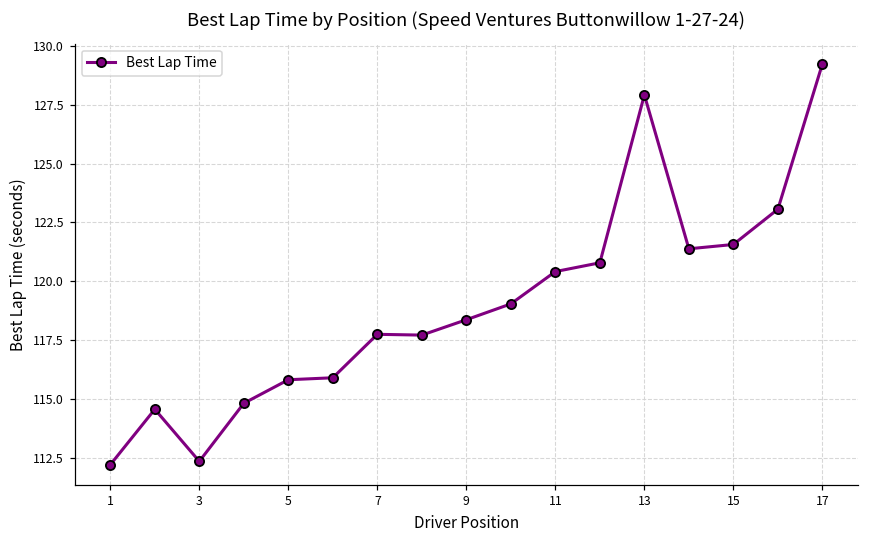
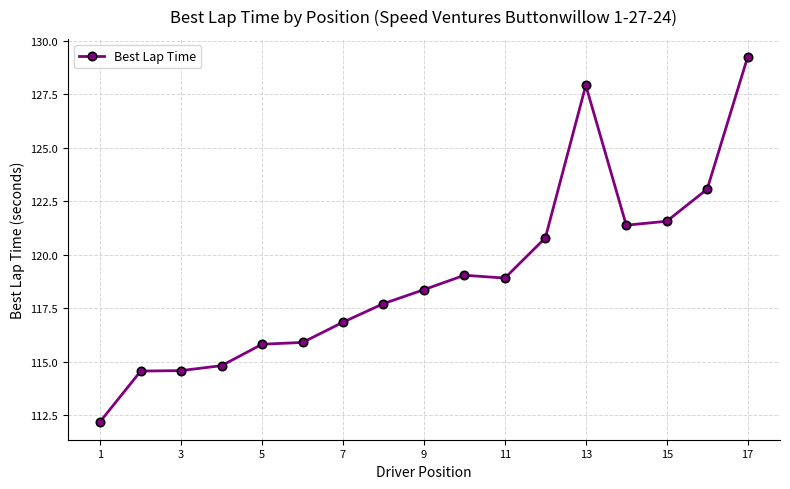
3: 112.4 -> 114.6
7: 117.8 -> 116.9
11: 120.4 -> 118.9
